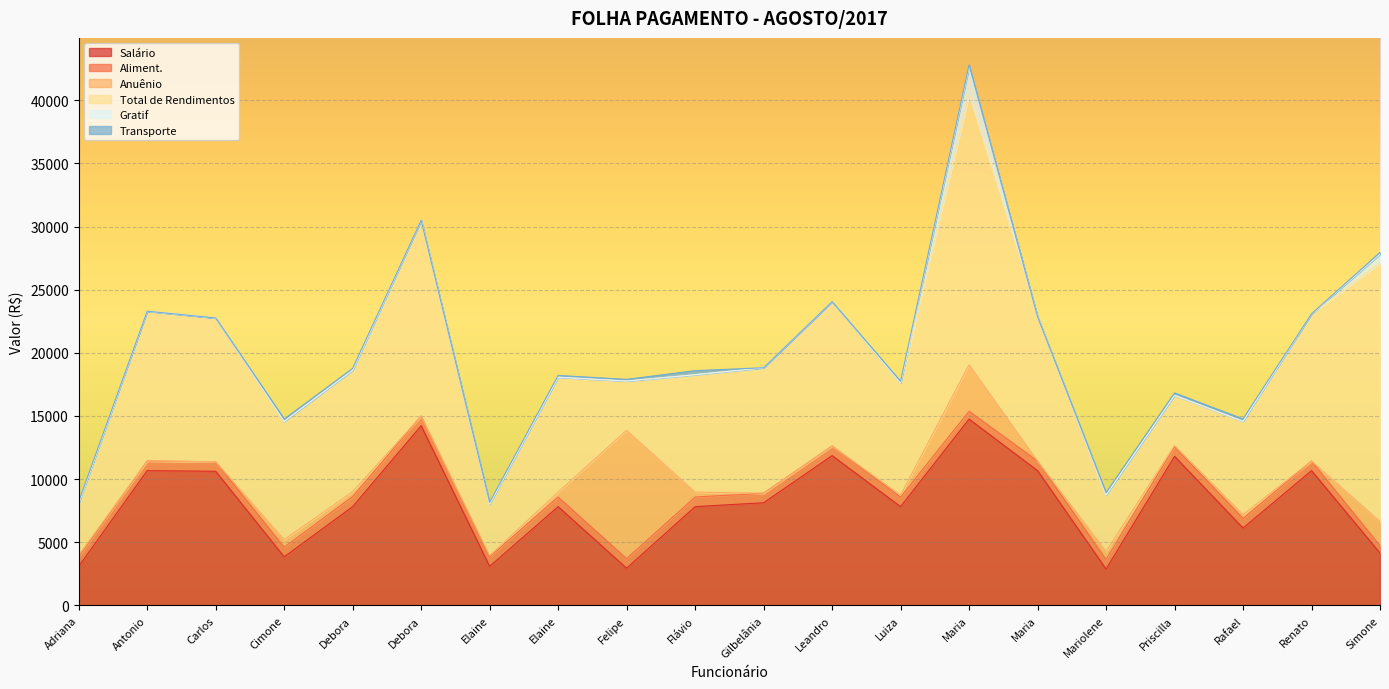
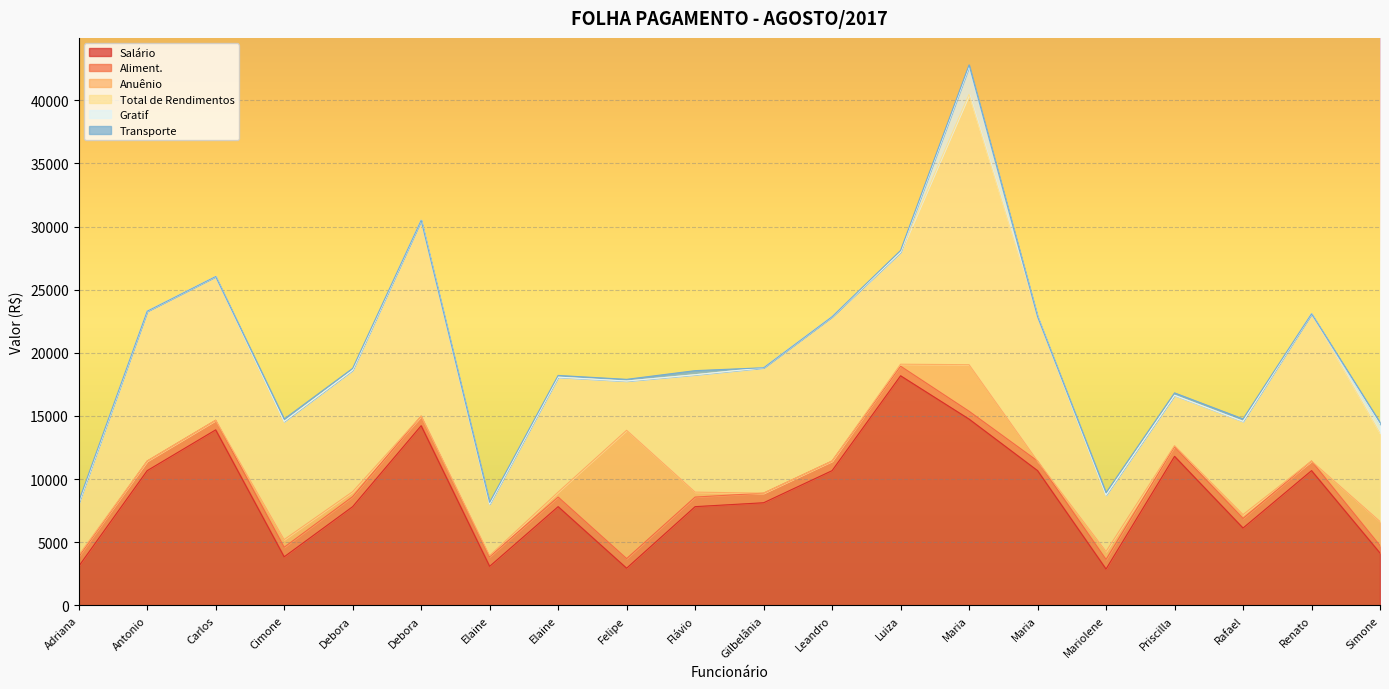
Salário, Carlos: 10600 -> 13900
Salário, Leandro: 11900 -> 10700
Salário, Luiza: 7800 -> 18200
Total de Rendimentos, Simone: 20500 -> 7000
